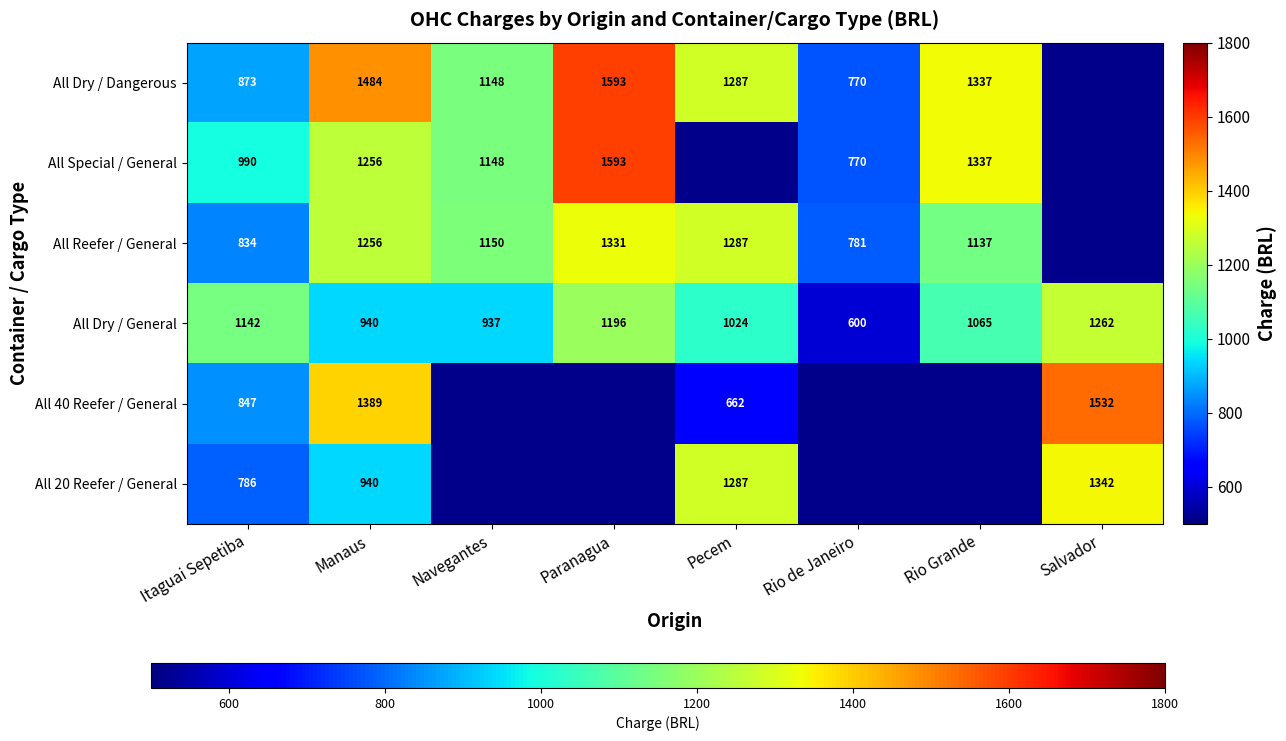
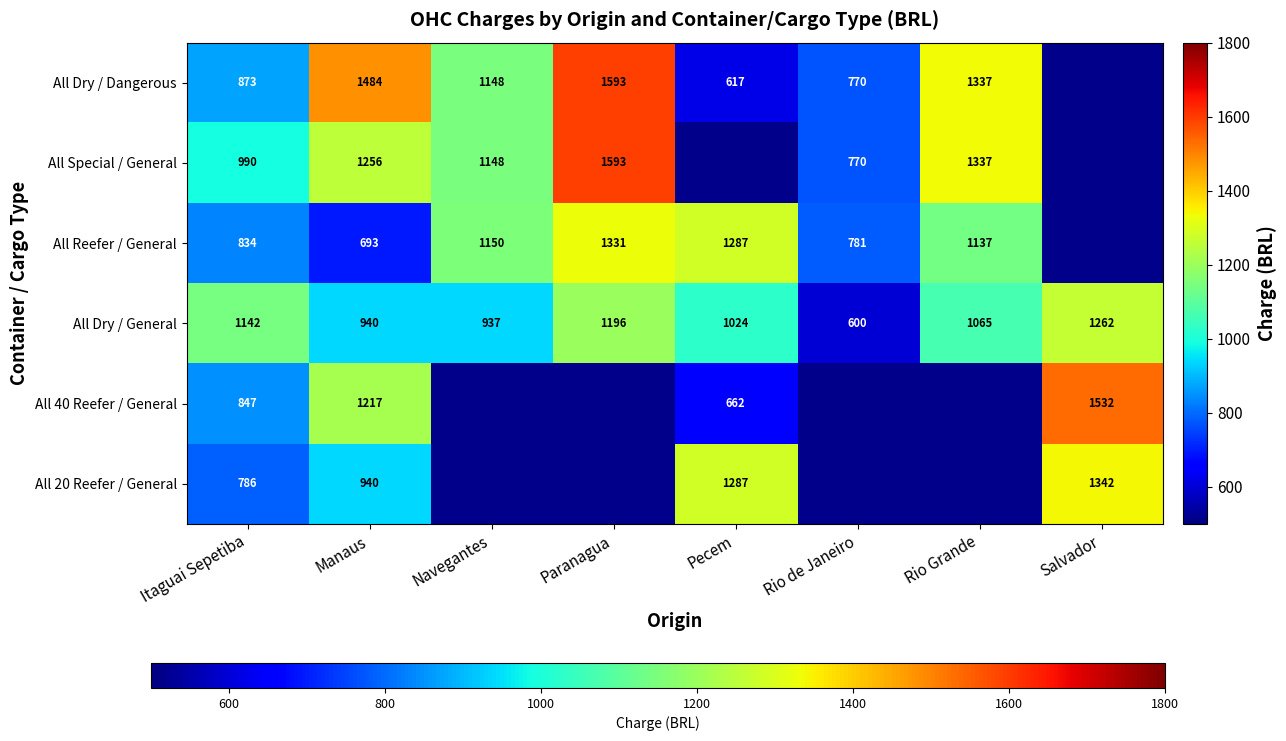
All Dry / Dangerous, Pecem: 1287 -> 617
All Reefer / General, Manaus: 1256 -> 693
All 40 Reefer / General, Manaus: 1389 -> 1217
